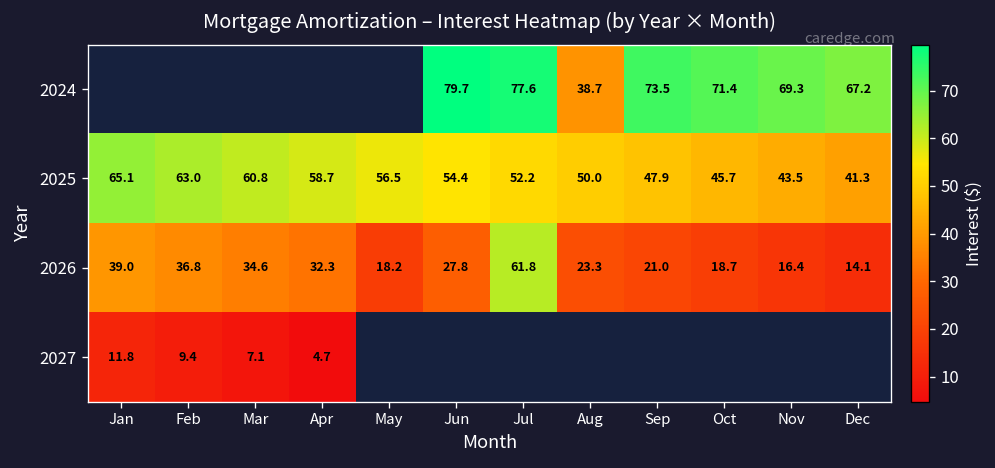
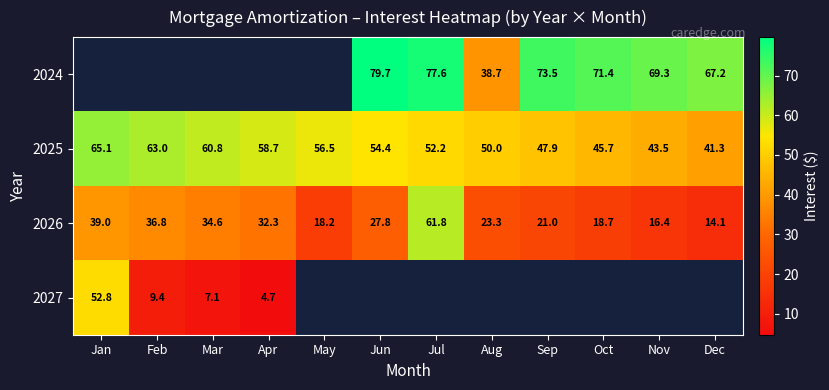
2027, Jan: 11.8 -> 52.8
